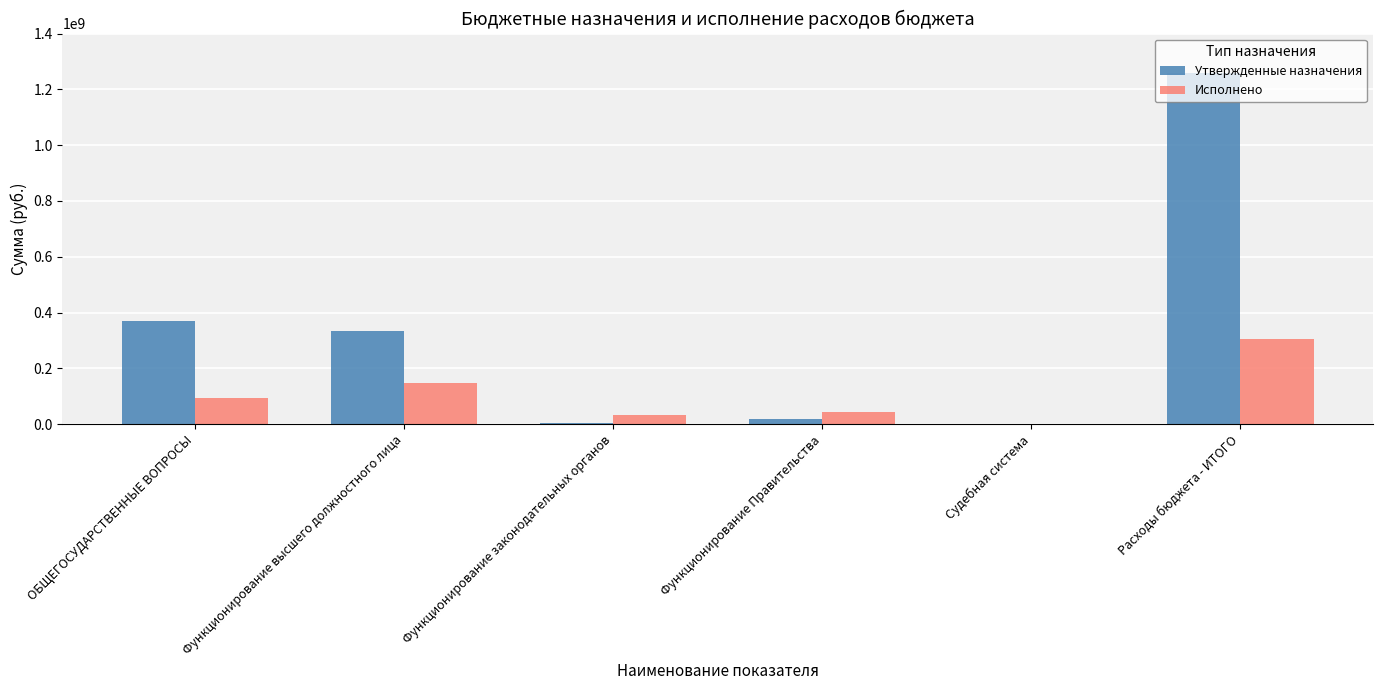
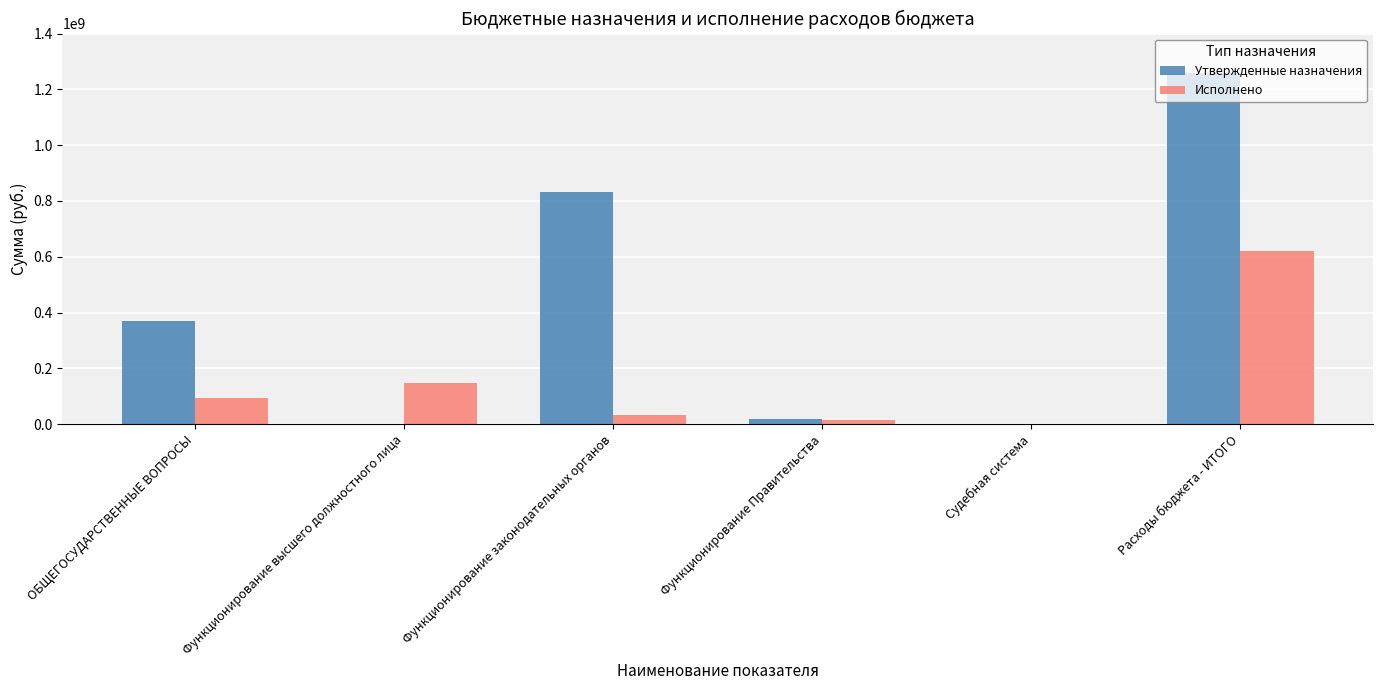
Утвержденные назначения, Функционирование высшего должностного лица: 330000000 -> 0
Утвержденные назначения, Функционирование законодательных органов: 0 -> 830000000
Исполнено, Функционирование Правительства: 40000000 -> 10000000
Исполнено, Расходы бюджета - ИТОГО: 310000000 -> 620000000
